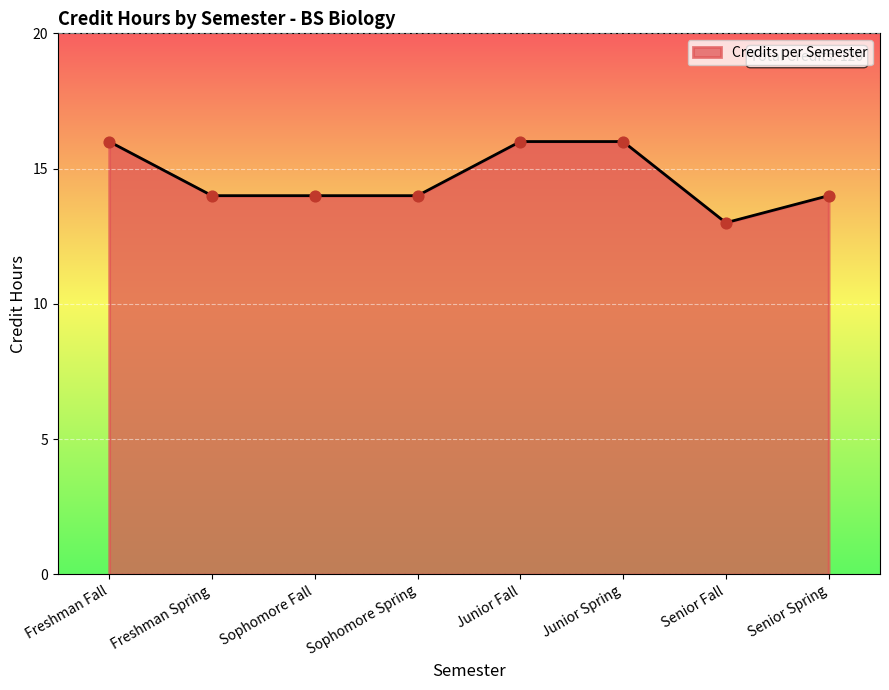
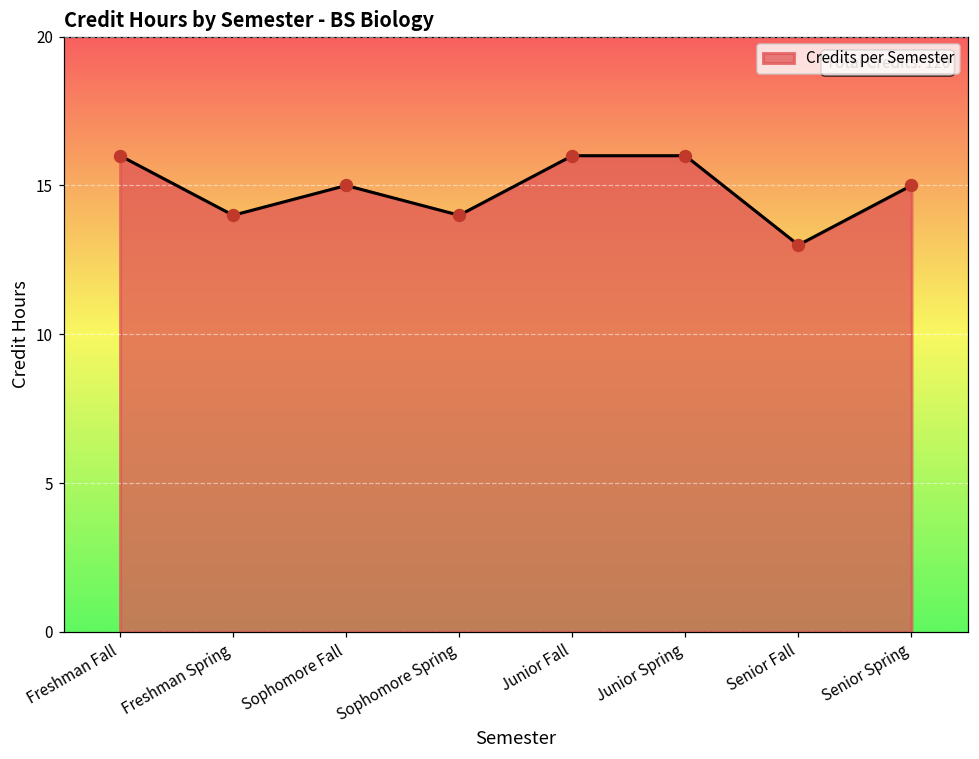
Sophomore Fall: 14 -> 15
Senior Spring: 14 -> 15
